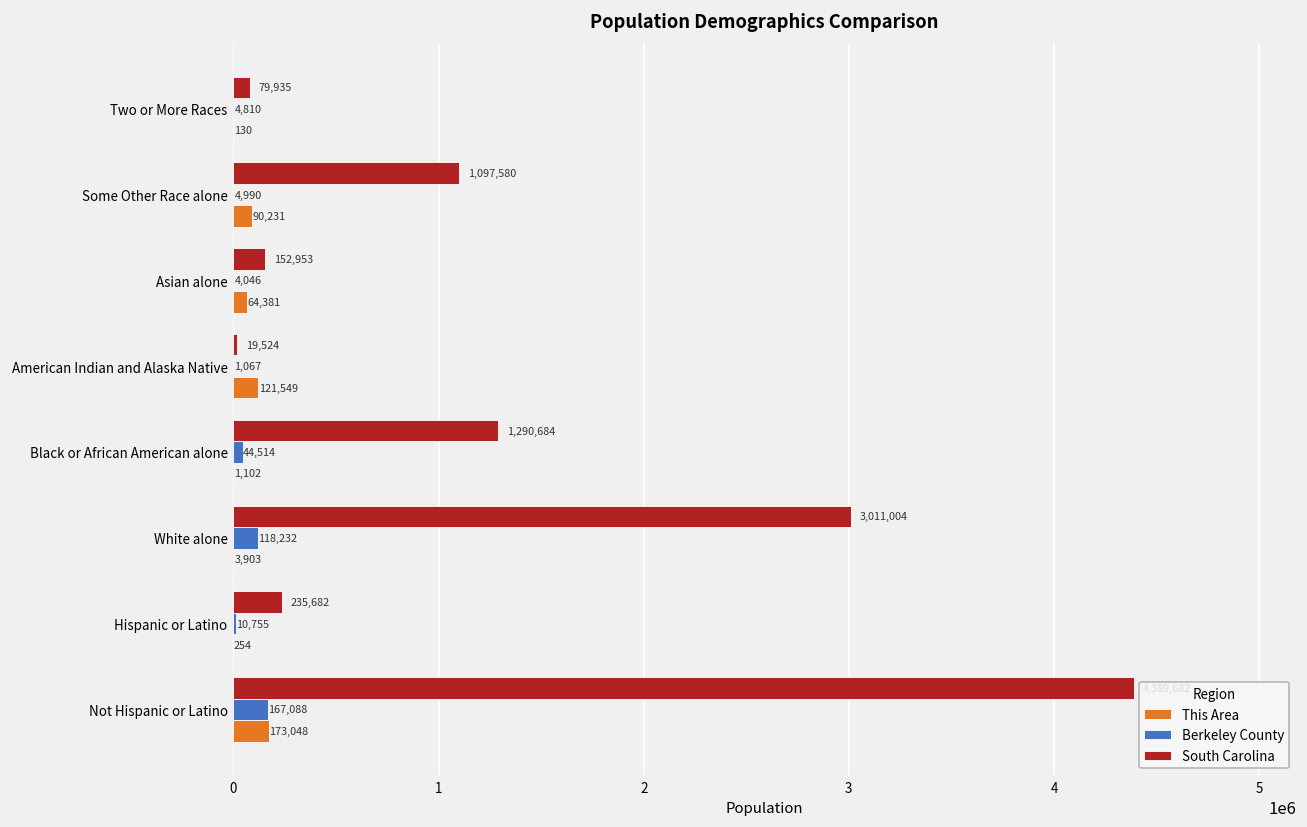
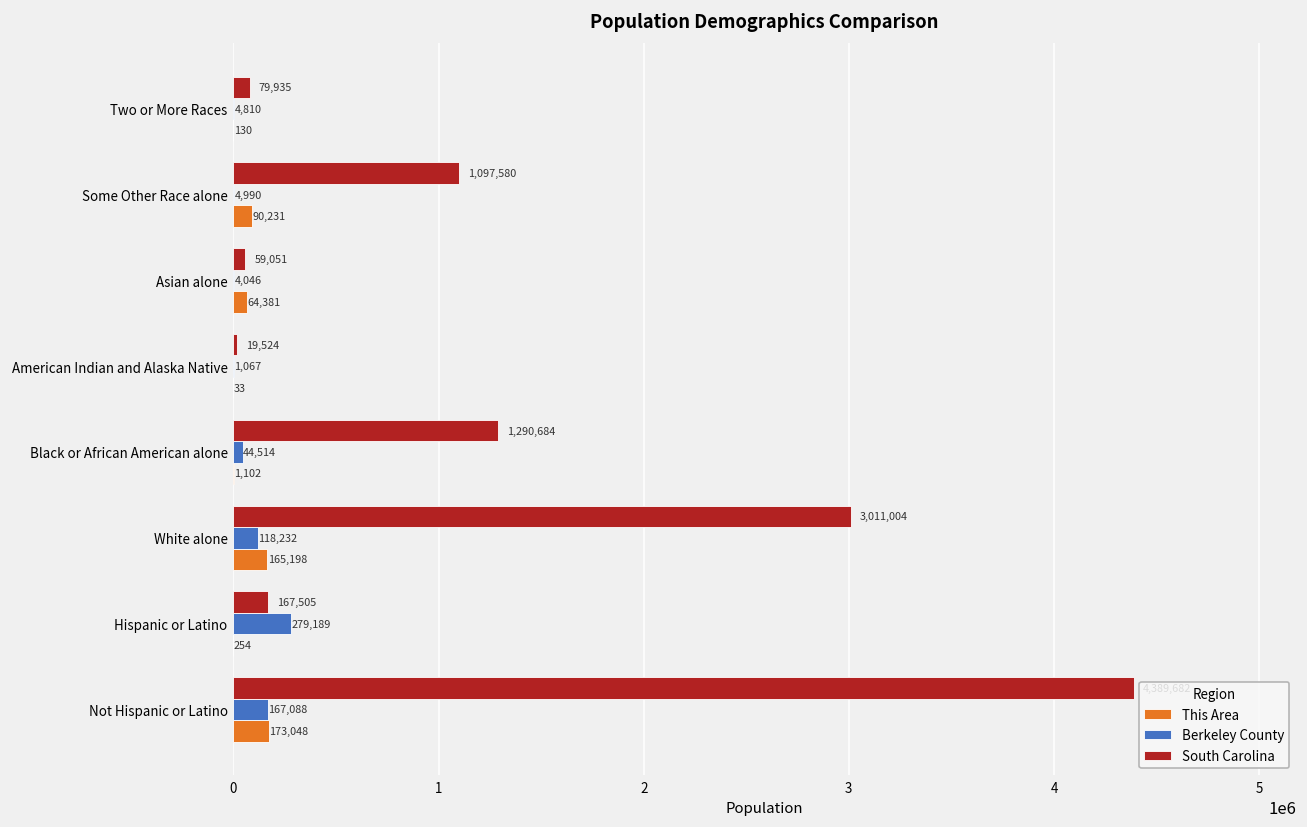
South Carolina, Asian alone: 152,953 -> 59,051
This Area, American Indian and Alaska Native: 121,549 -> 33
This Area, White alone: 3,903 -> 165,198
South Carolina, Hispanic or Latino: 235,682 -> 167,505
Berkeley County, Hispanic or Latino: 10,755 -> 279,189
